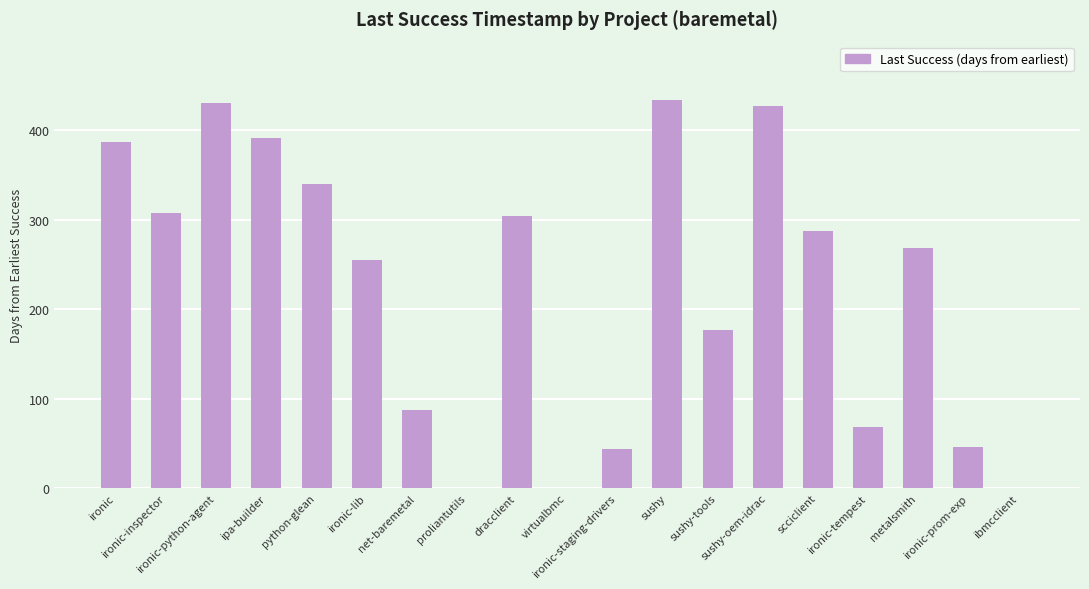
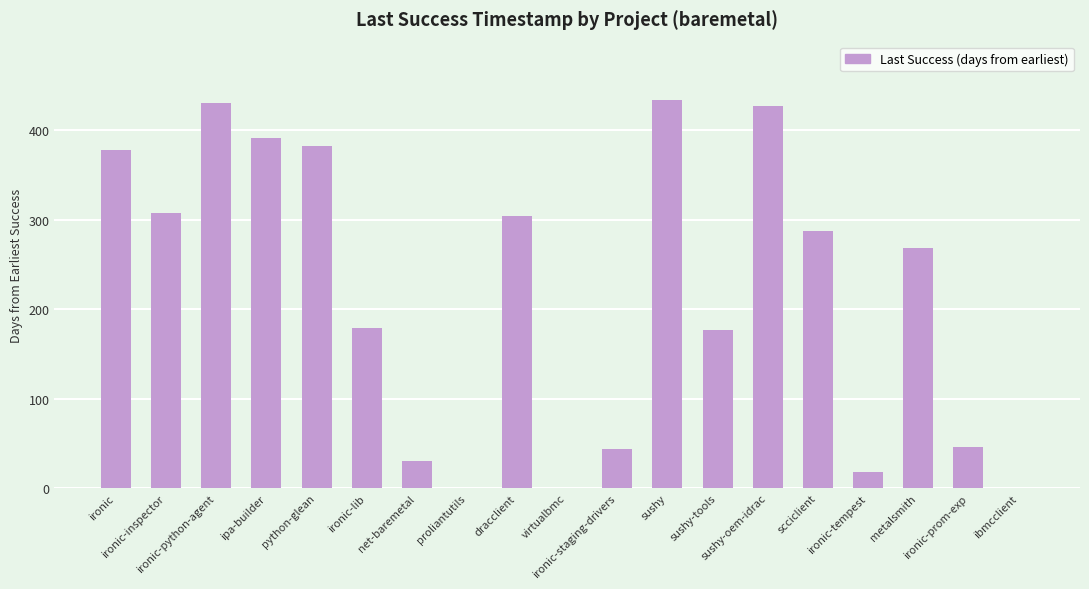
ironic: 390 -> 380
python-glean: 340 -> 380
ironic-lib: 260 -> 180
net-baremetal: 90 -> 30
ironic-tempest: 70 -> 20
